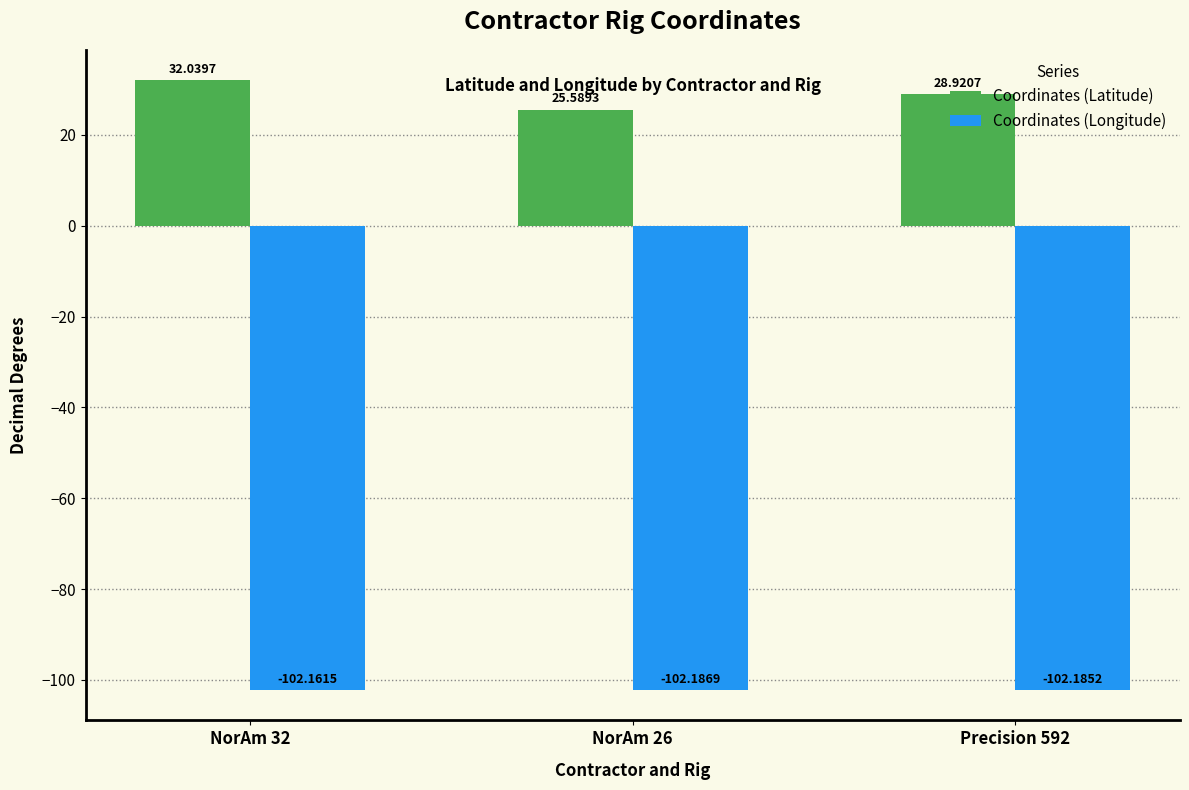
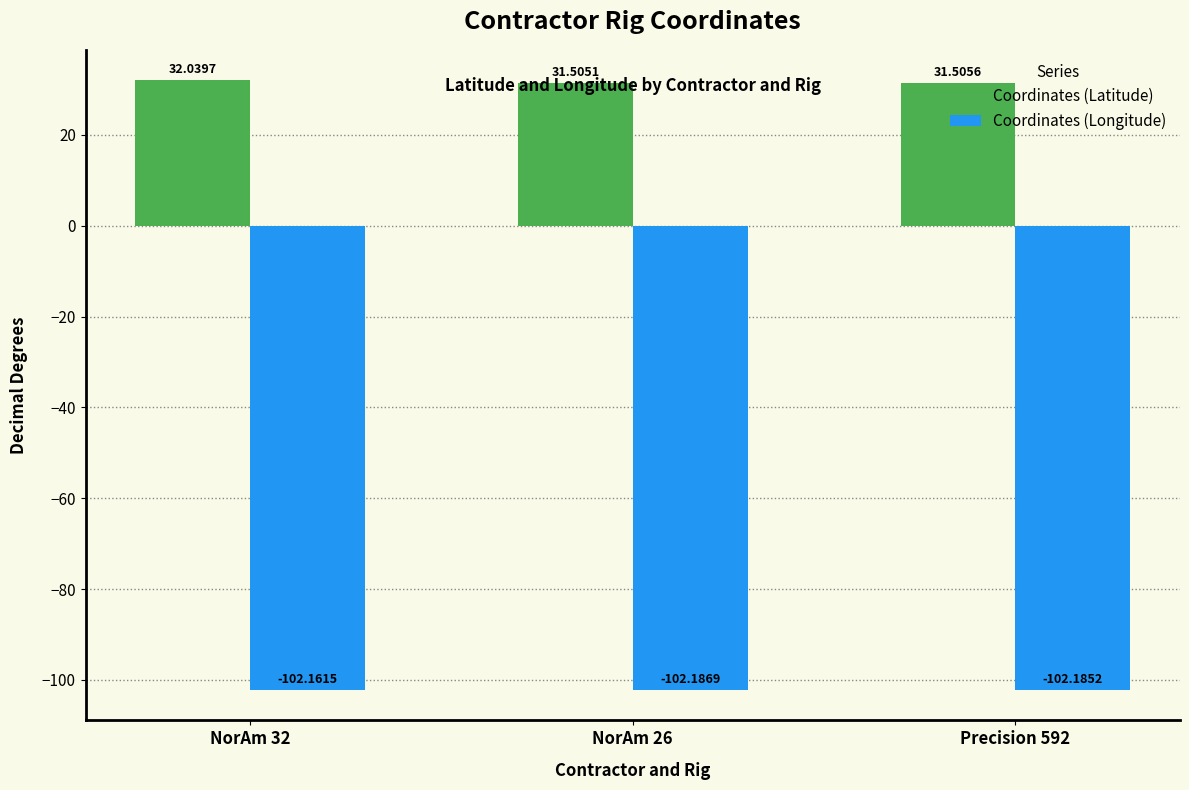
Coordinates (Latitude), NorAm 26: 25.5893 -> 31.5051
Coordinates (Latitude), Precision 592: 28.9207 -> 31.5056
